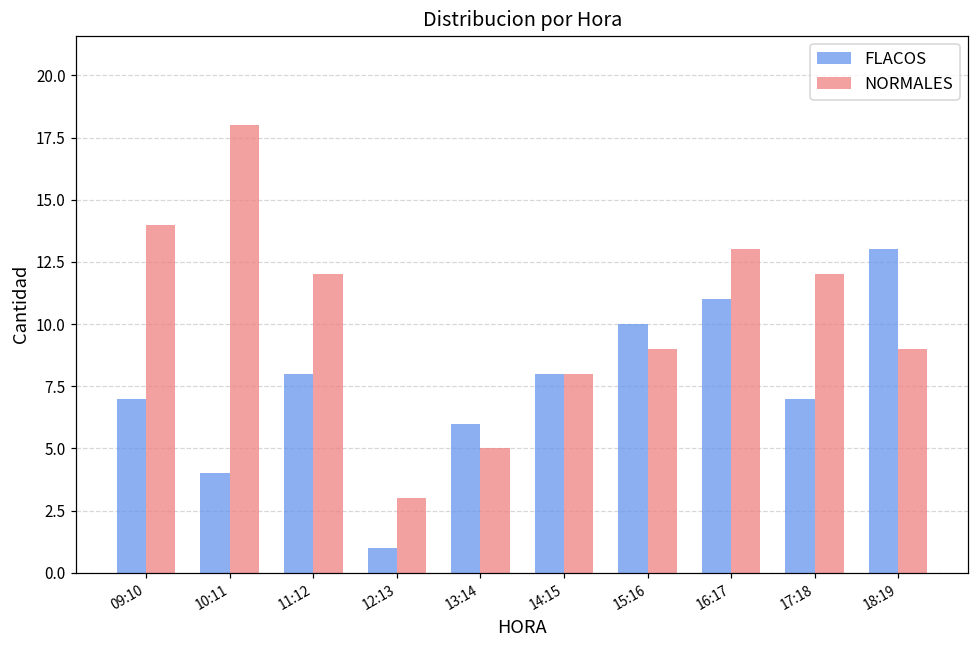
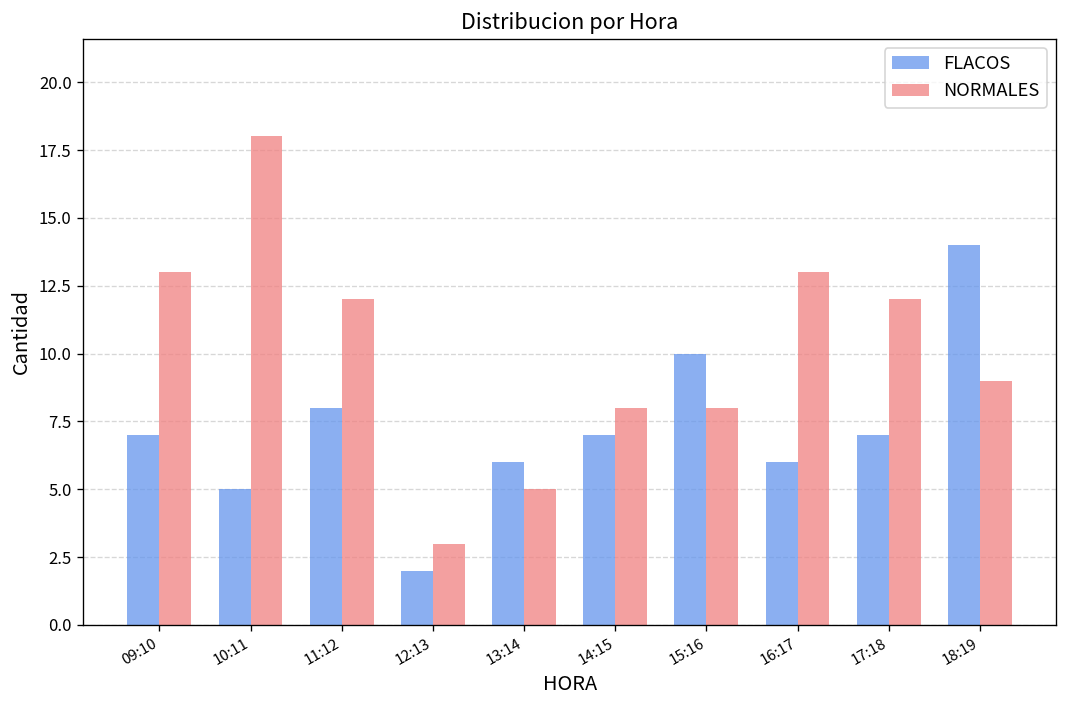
NORMALES, 09:10: 14 -> 13
FLACOS, 10:11: 4 -> 5
FLACOS, 12:13: 1 -> 2
FLACOS, 14:15: 8 -> 7
NORMALES, 15:16: 9 -> 8
FLACOS, 16:17: 11 -> 6
FLACOS, 18:19: 13 -> 14
